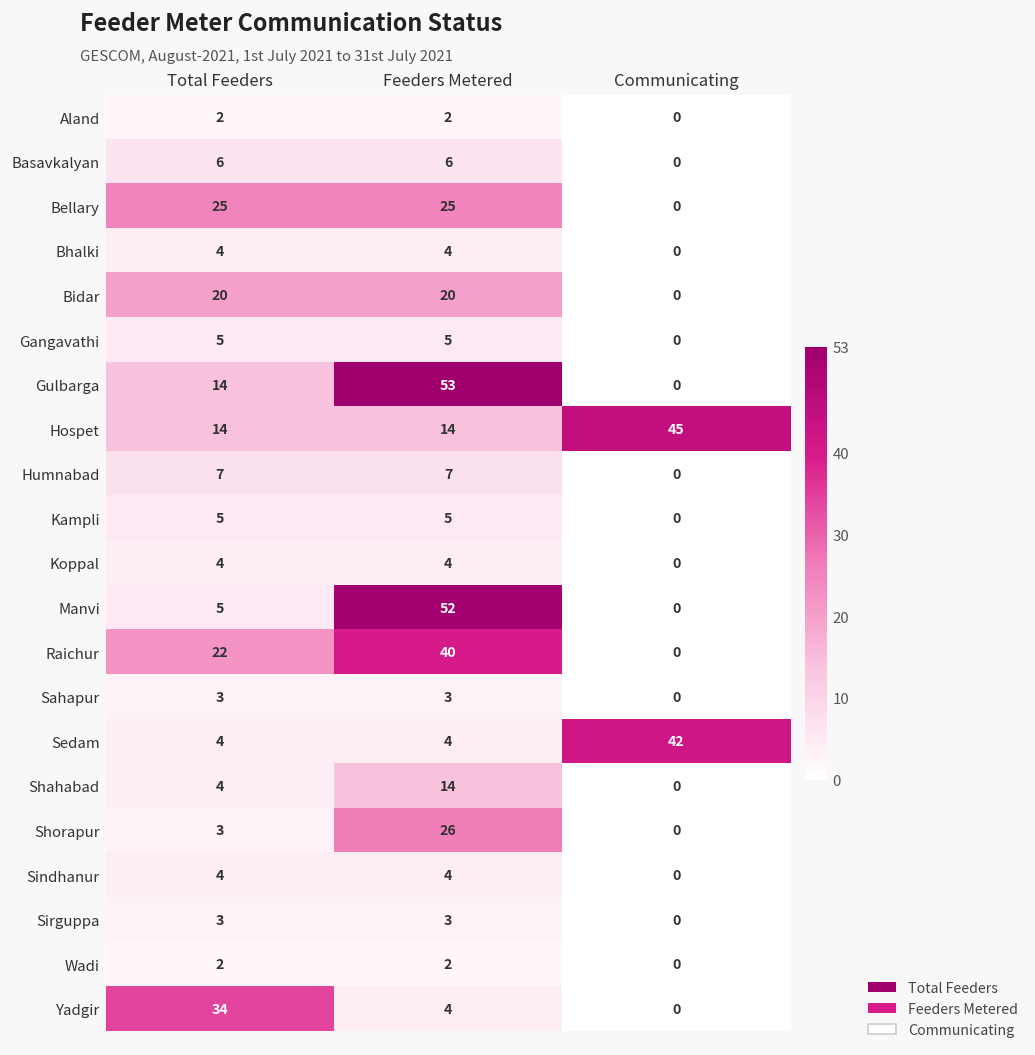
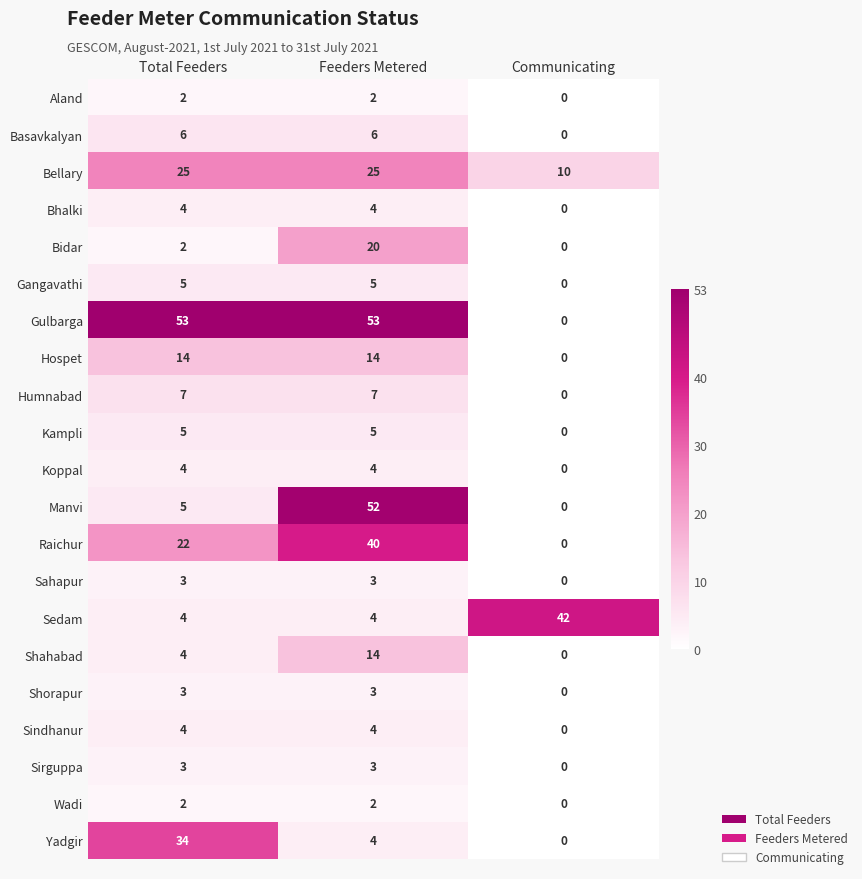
Bellary, Communicating: 0 -> 10
Bidar, Total Feeders: 20 -> 2
Gulbarga, Total Feeders: 14 -> 53
Hospet, Communicating: 45 -> 0
Shorapur, Feeders Metered: 26 -> 3
